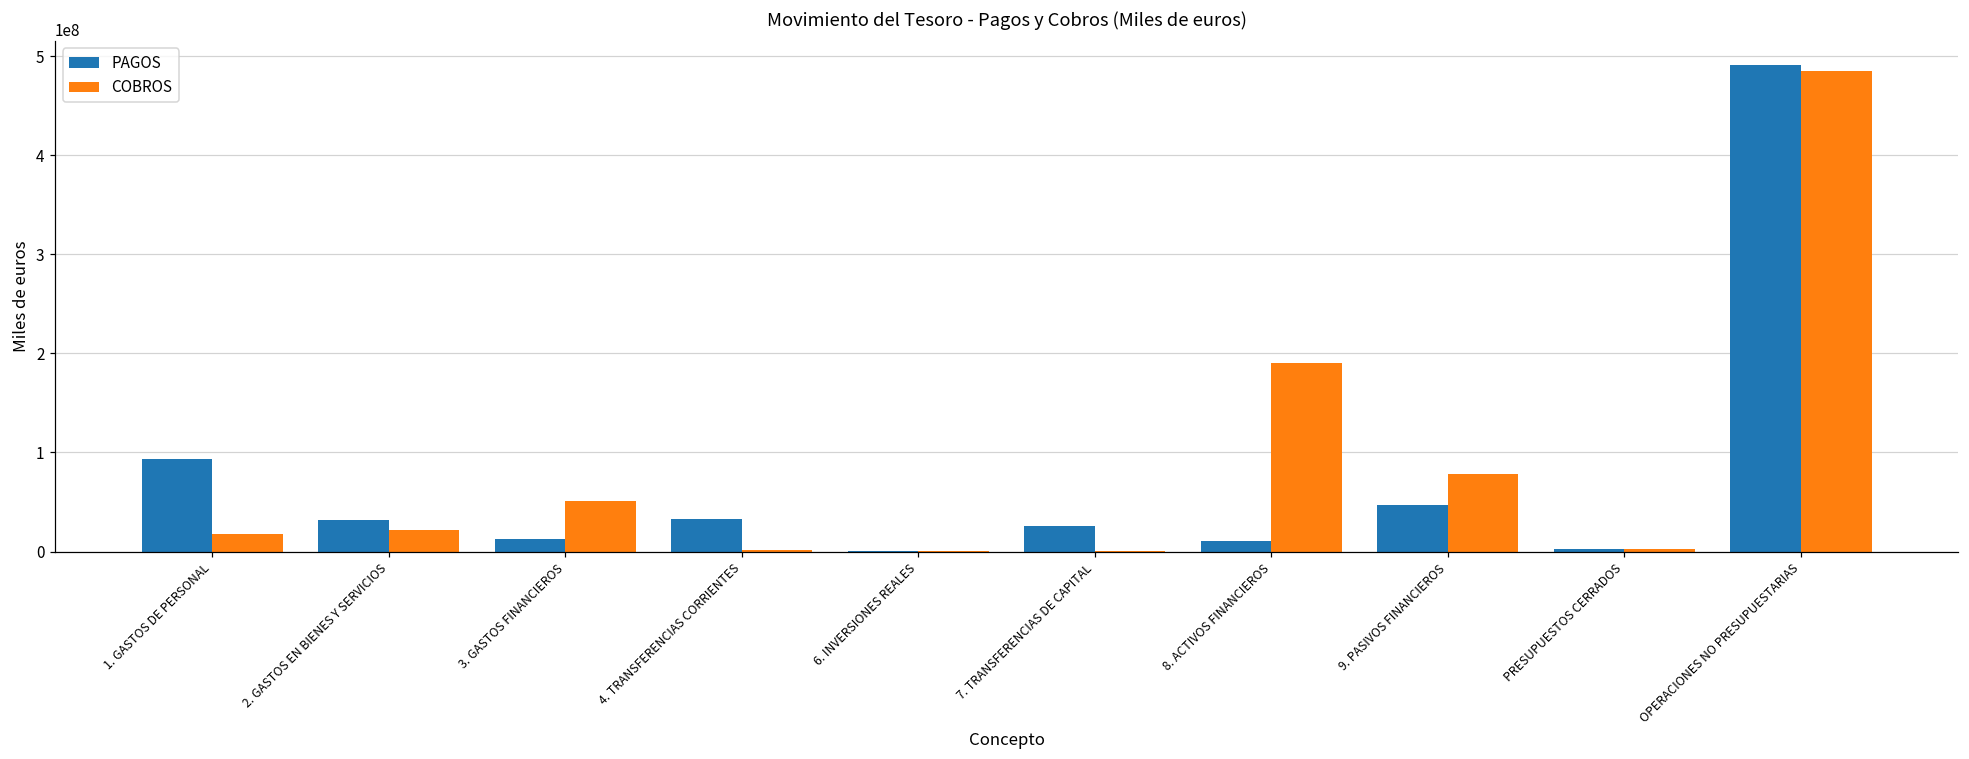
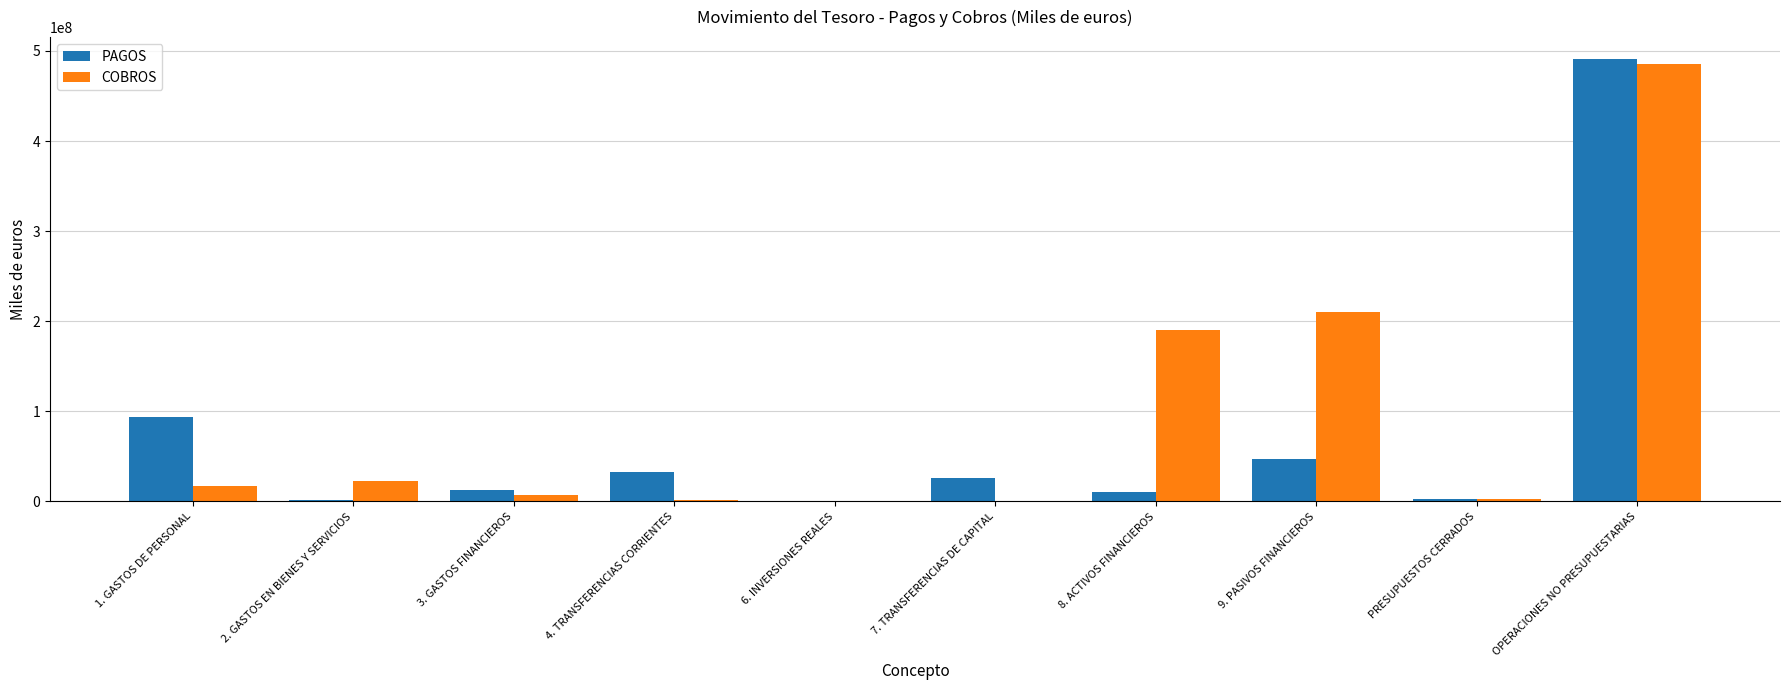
PAGOS, 2. GASTOS EN BIENES Y SERVICIOS: 30000000 -> 0
COBROS, 3. GASTOS FINANCIEROS: 50000000 -> 10000000
COBROS, 9. PASIVOS FINANCIEROS: 80000000 -> 210000000
